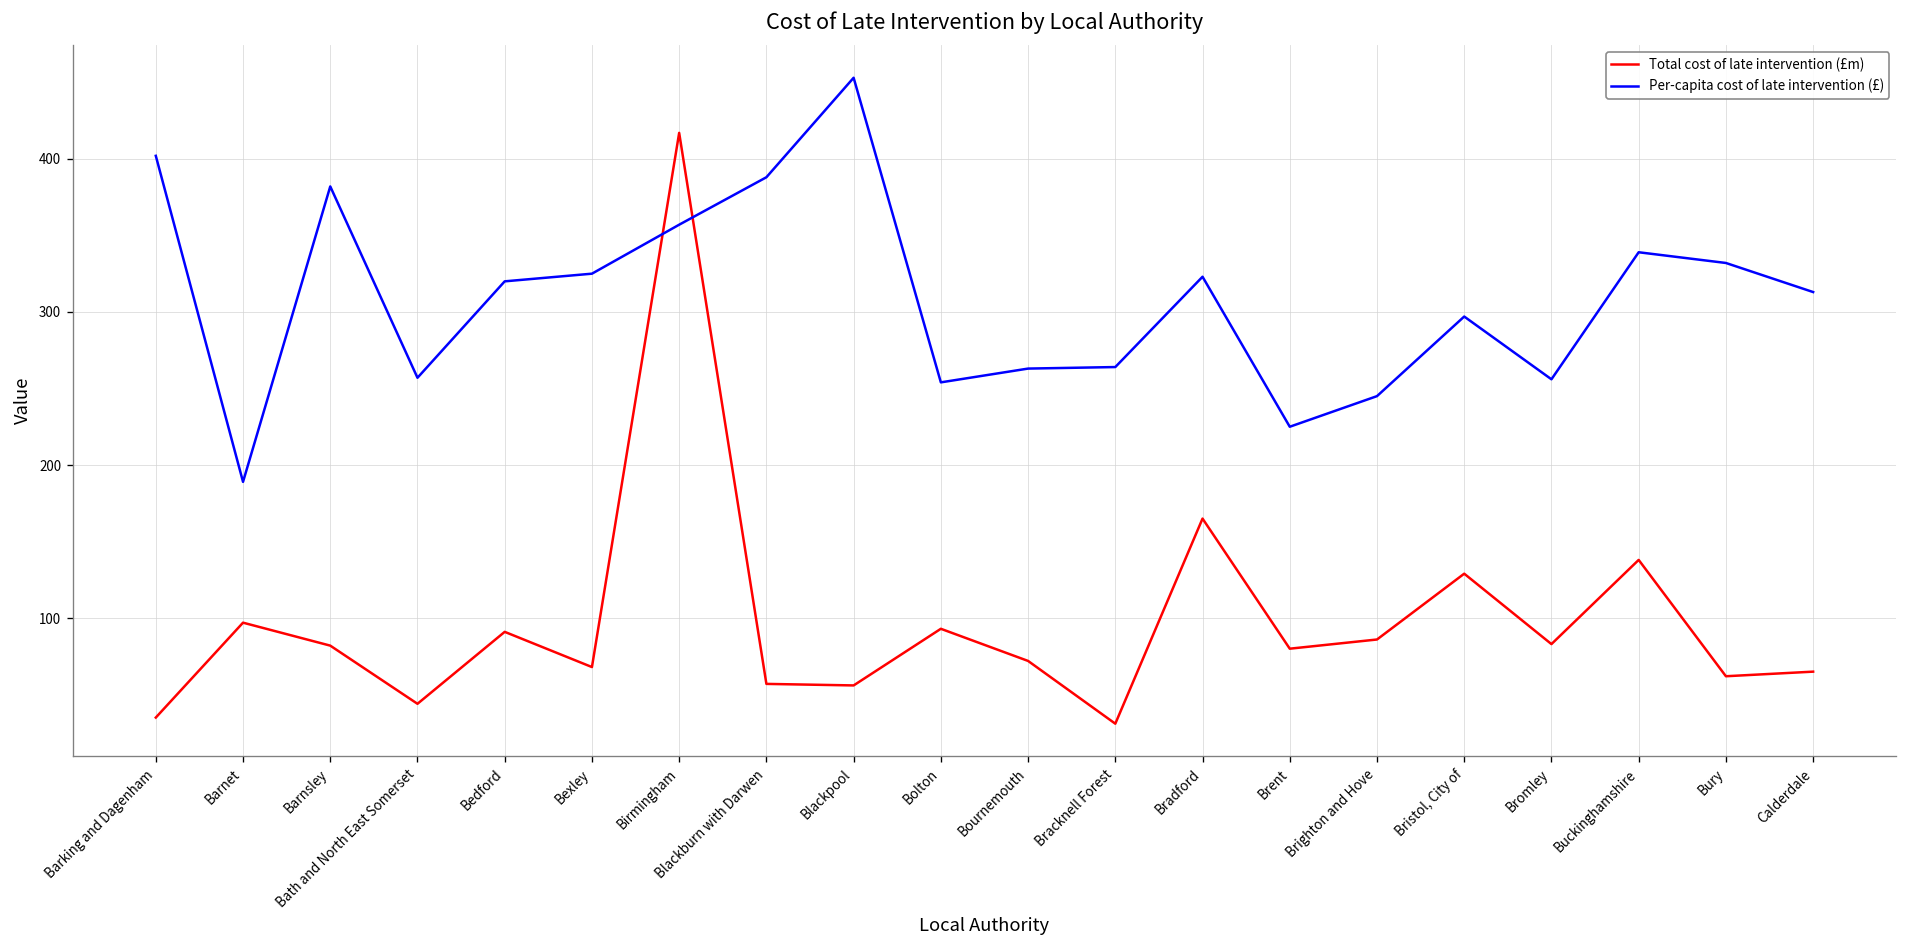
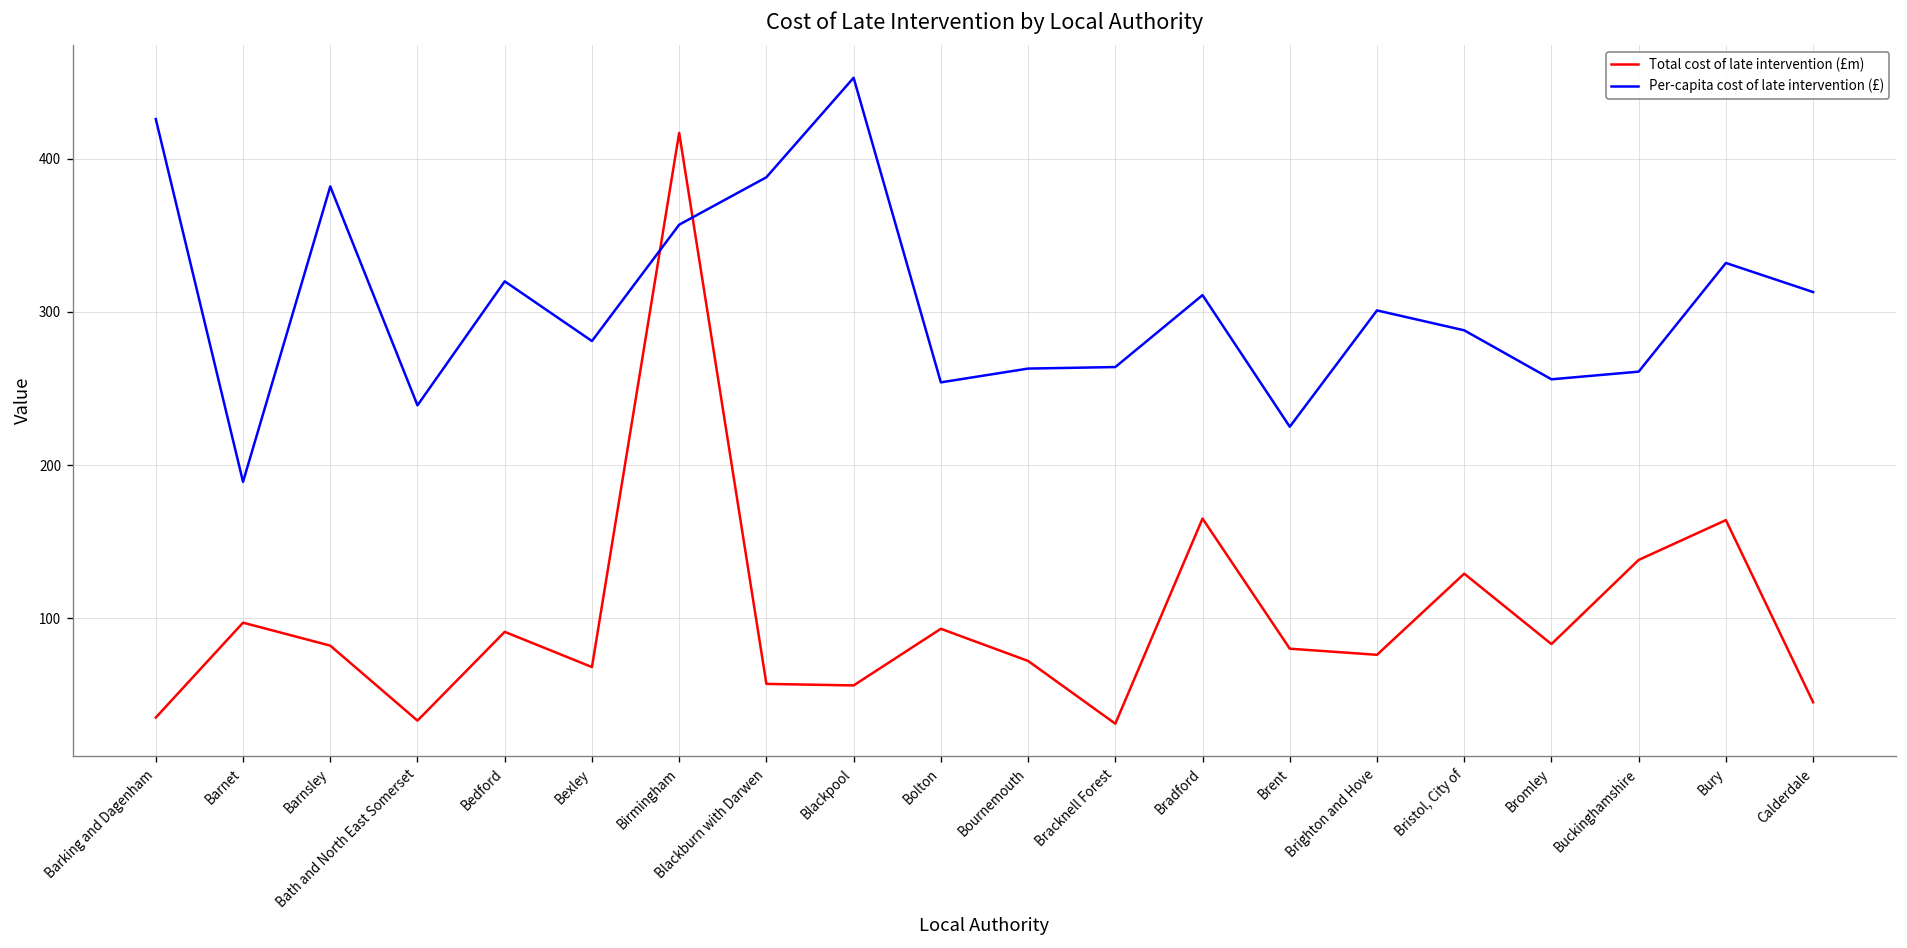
Per-capita cost of late intervention (£), Barking and Dagenham: 402 -> 426
Total cost of late intervention (£m), Bath and North East Somerset: 44 -> 33
Per-capita cost of late intervention (£), Bath and North East Somerset: 257 -> 239
Per-capita cost of late intervention (£), Bexley: 325 -> 281
Per-capita cost of late intervention (£), Bradford: 323 -> 311
Total cost of late intervention (£m), Brighton and Hove: 86 -> 76
Per-capita cost of late intervention (£), Brighton and Hove: 245 -> 301
Per-capita cost of late intervention (£), Bristol, City of: 297 -> 288
Per-capita cost of late intervention (£), Buckinghamshire: 339 -> 261
Total cost of late intervention (£m), Bury: 62 -> 164
Total cost of late intervention (£m), Calderdale: 65 -> 45
